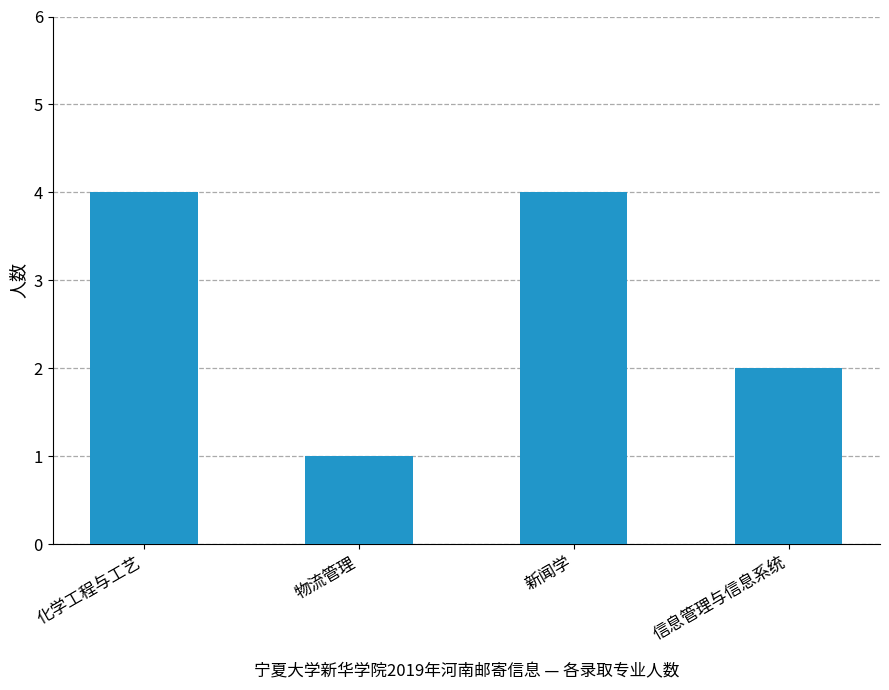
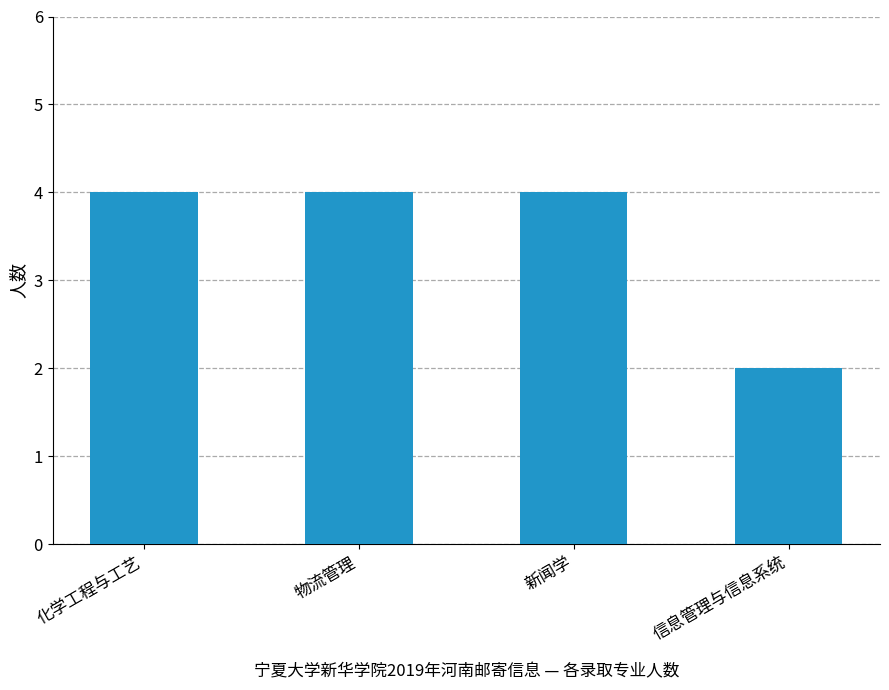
物流管理: 1 -> 4
